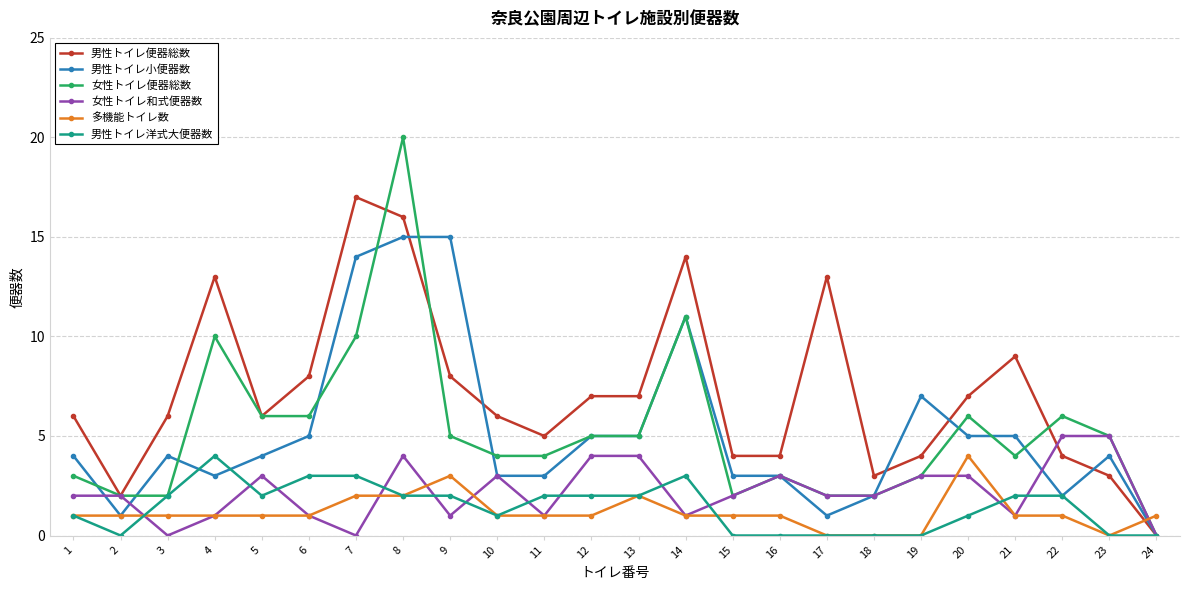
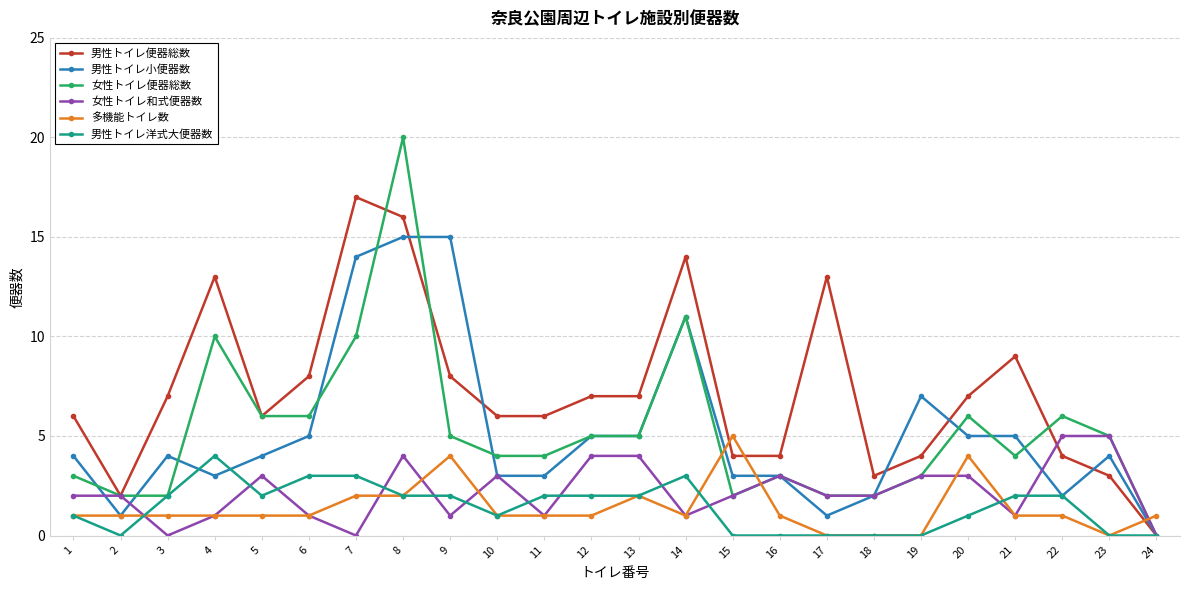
男性トイレ便器総数, 3: 6 -> 7
多機能トイレ数, 9: 3 -> 4
男性トイレ便器総数, 11: 5 -> 6
多機能トイレ数, 15: 1 -> 5
